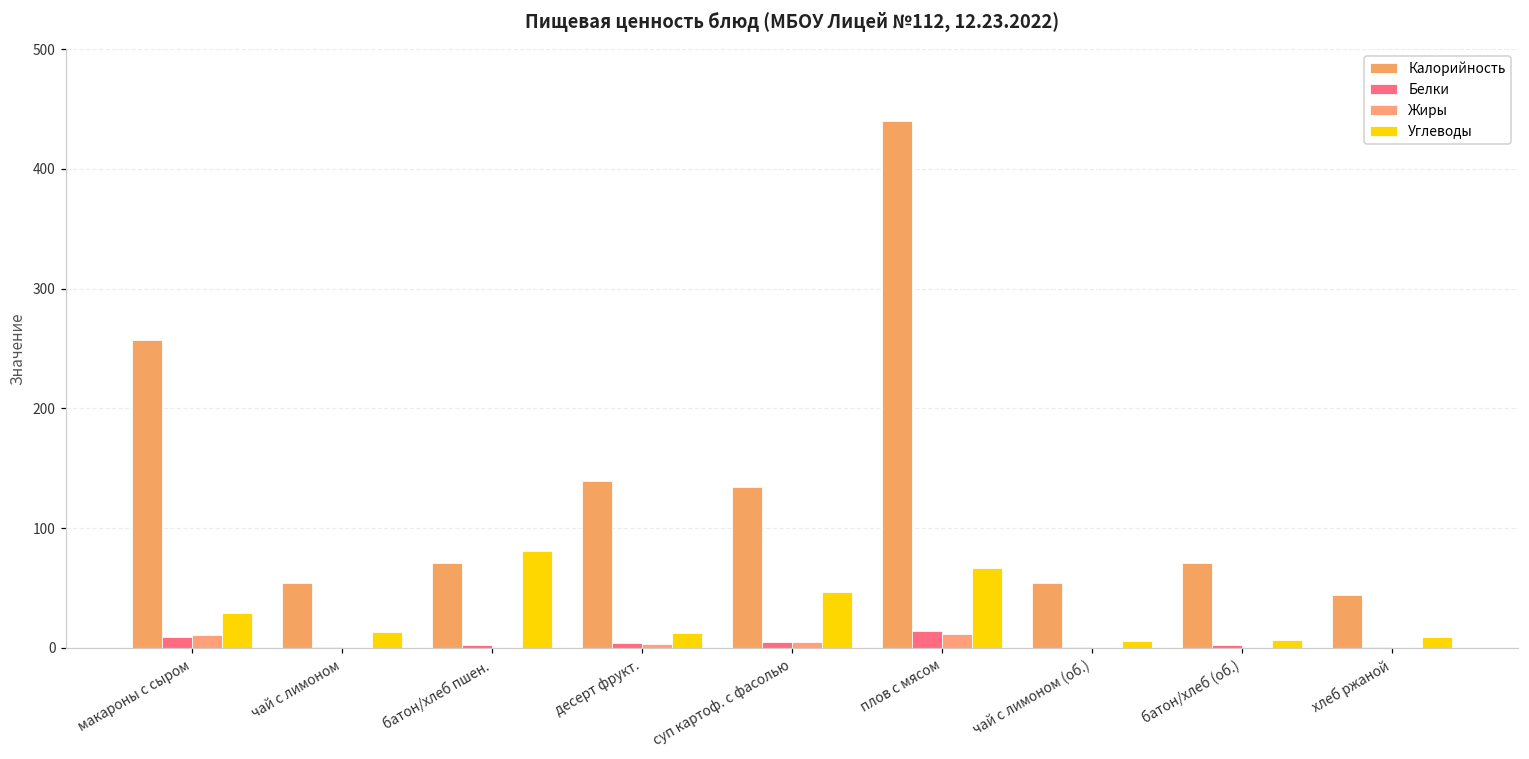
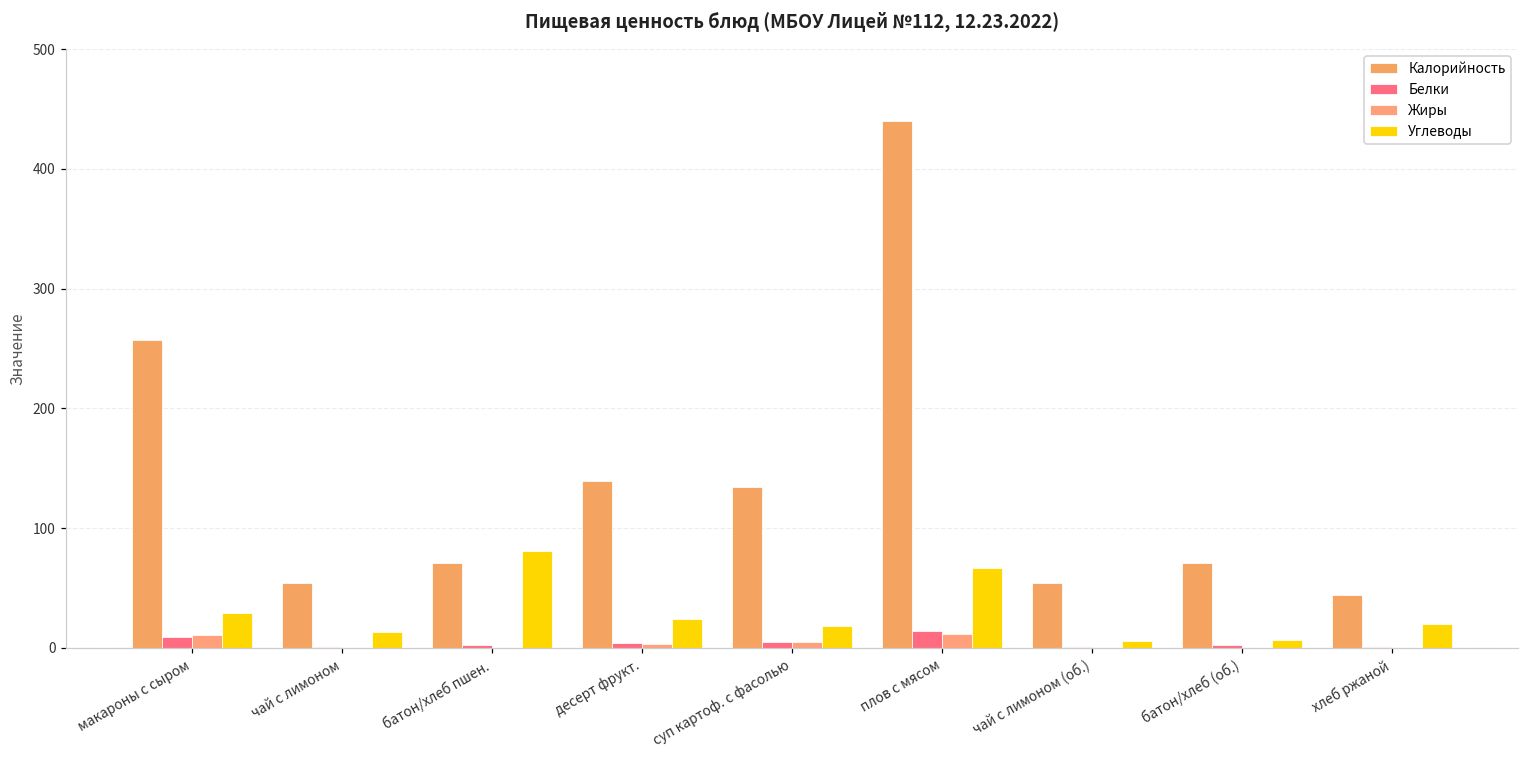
Углеводы, десерт фрукт.: 13 -> 24
Углеводы, суп картоф. с фасолью: 47 -> 18
Углеводы, хлеб ржаной: 9 -> 20
